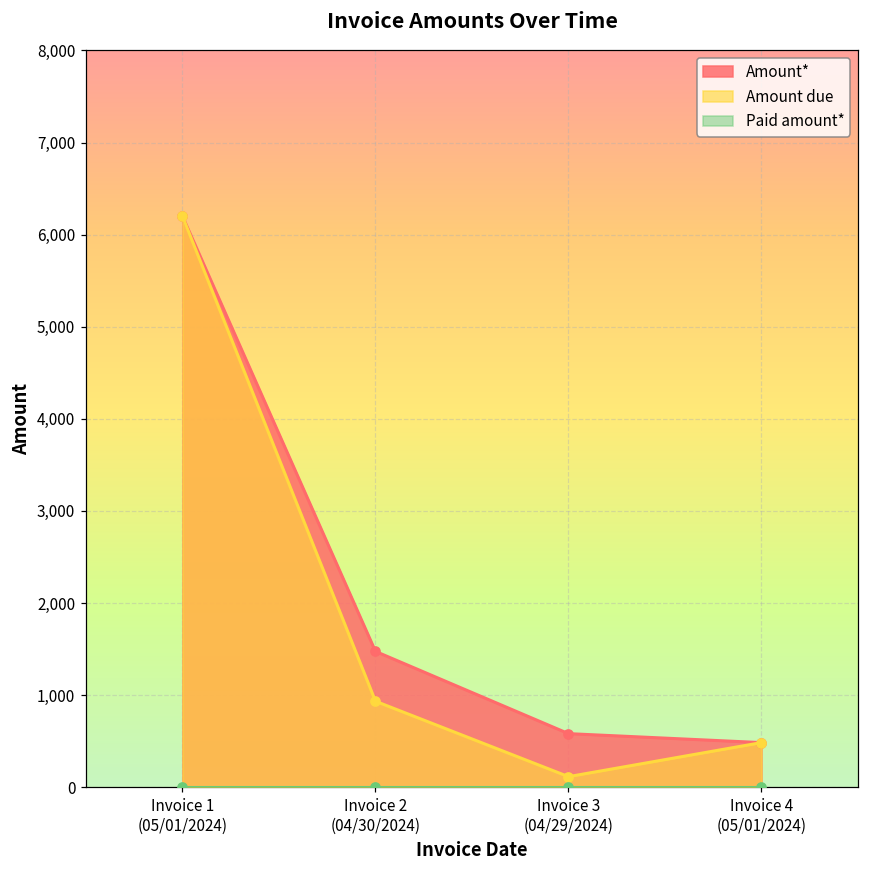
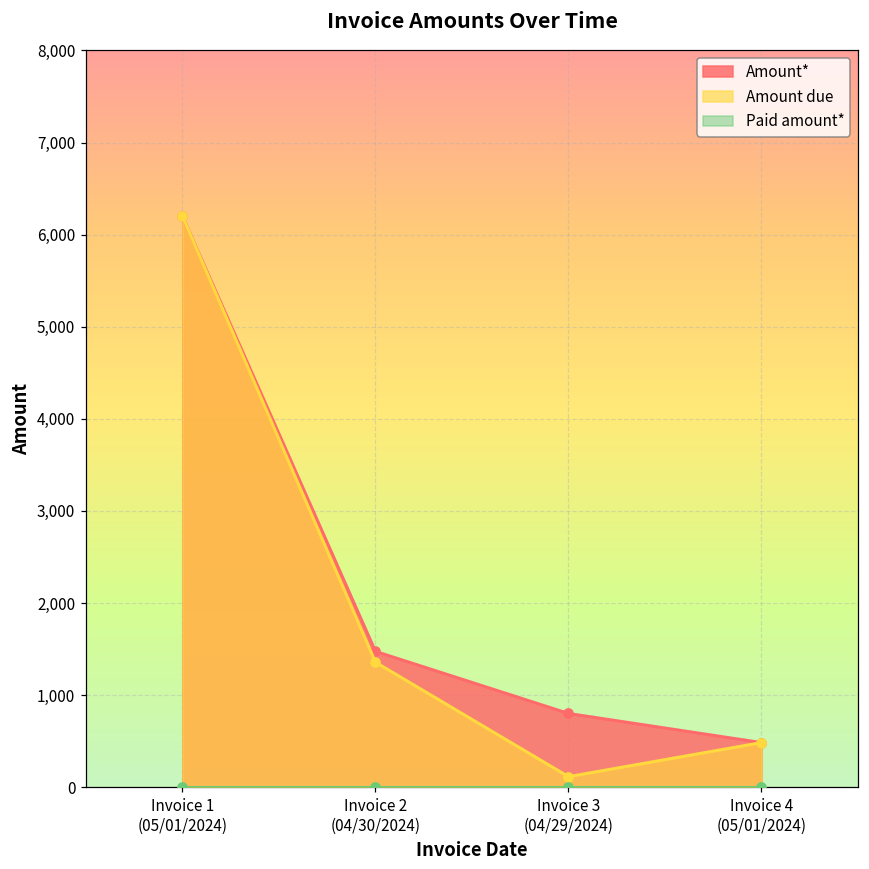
Amount due, Invoice 2 (04/30/2024): 900 -> 1,400
Amount*, Invoice 3 (04/29/2024): 600 -> 800
